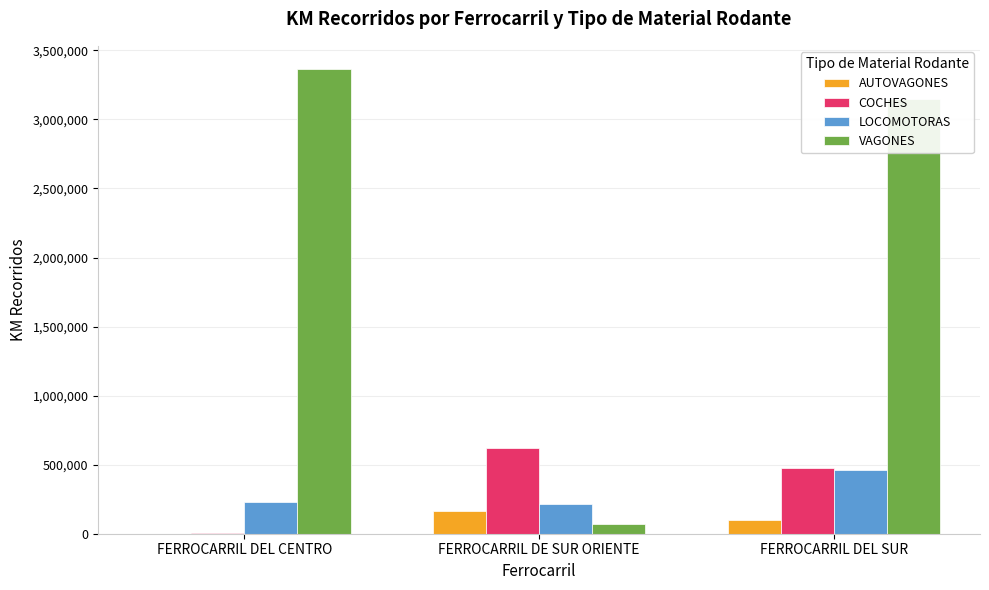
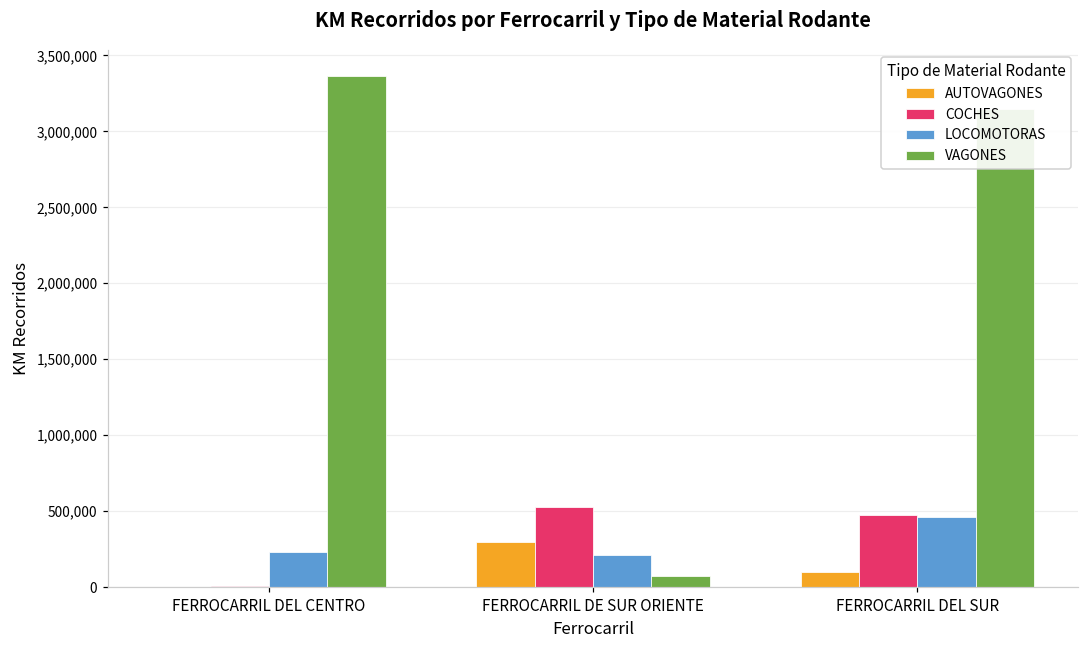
AUTOVAGONES, FERROCARRIL DE SUR ORIENTE: 160,000 -> 300,000
COCHES, FERROCARRIL DE SUR ORIENTE: 620,000 -> 520,000
